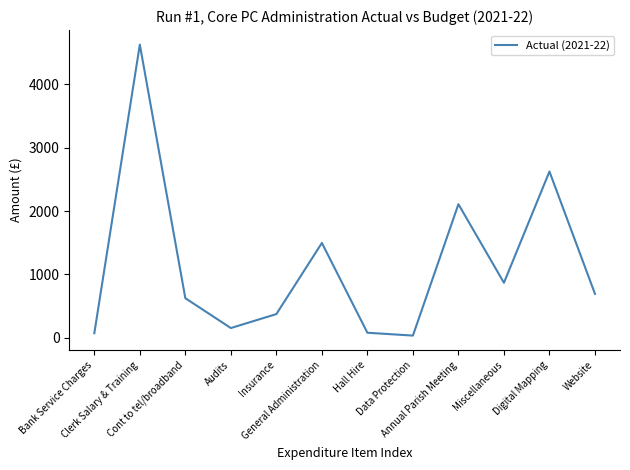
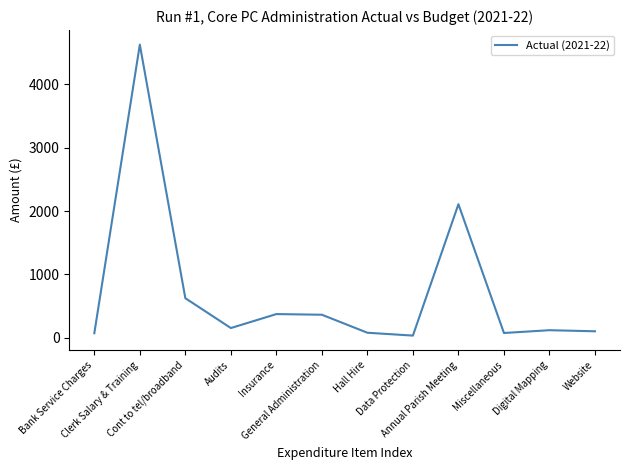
General Administration: 1500 -> 400
Miscellaneous: 900 -> 100
Digital Mapping: 2600 -> 100
Website: 700 -> 100
